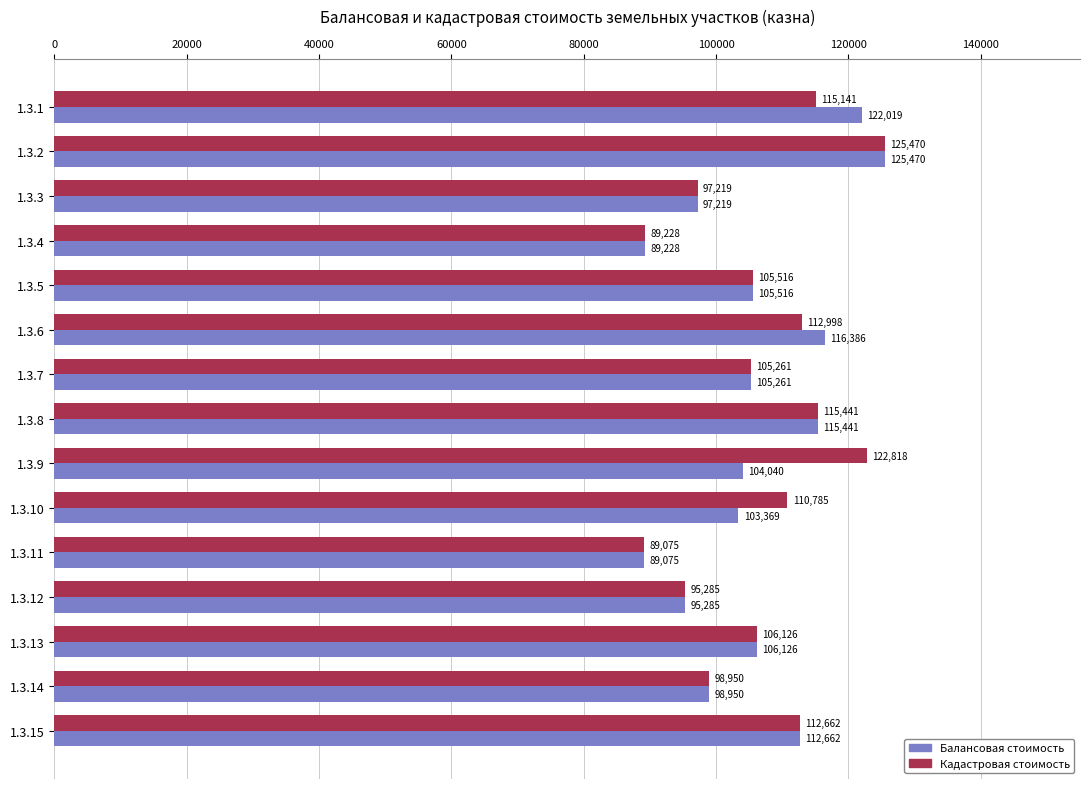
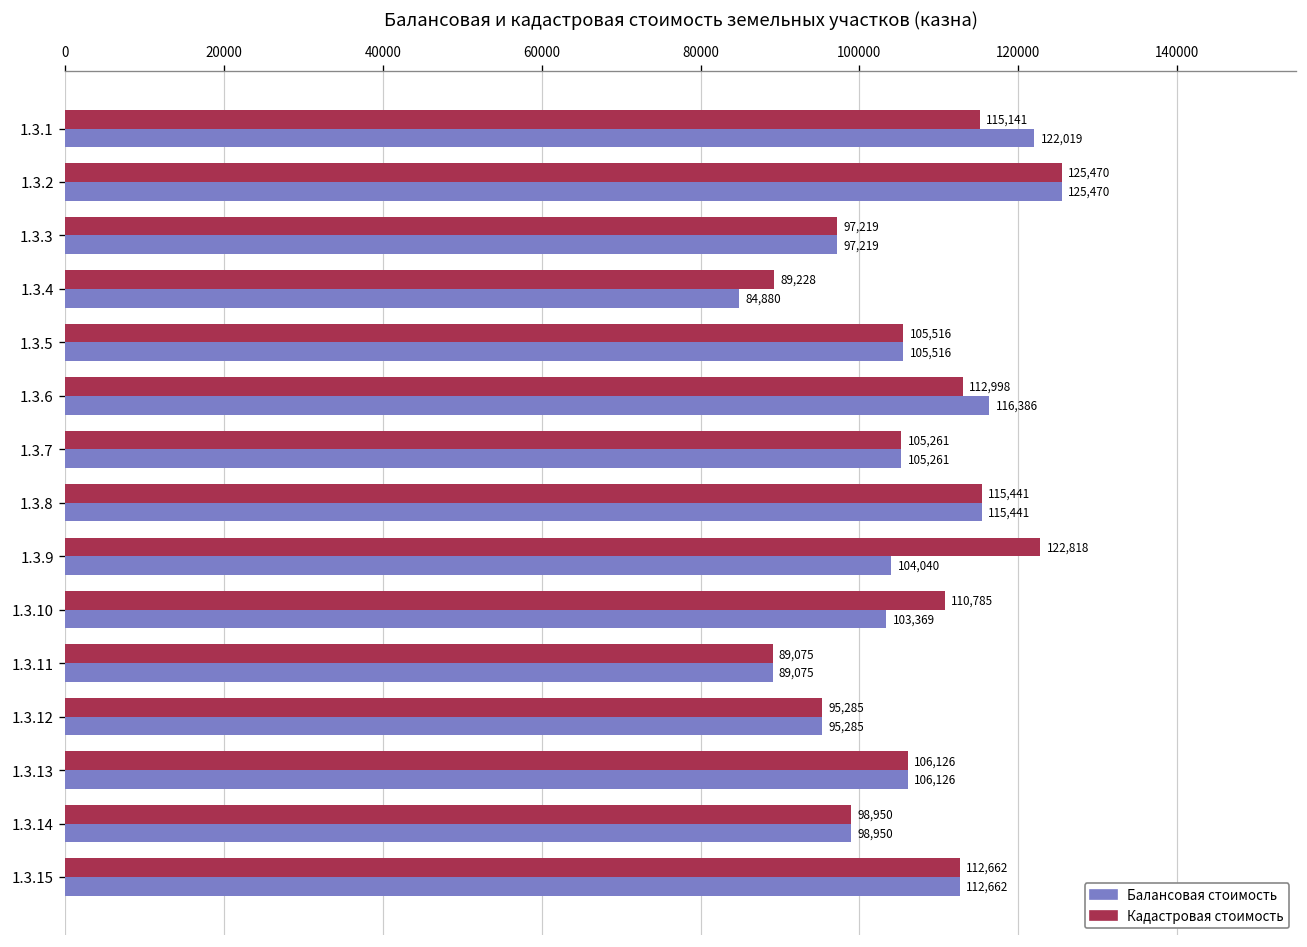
Балансовая стоимость, 1.3.4: 89,228 -> 84,880
